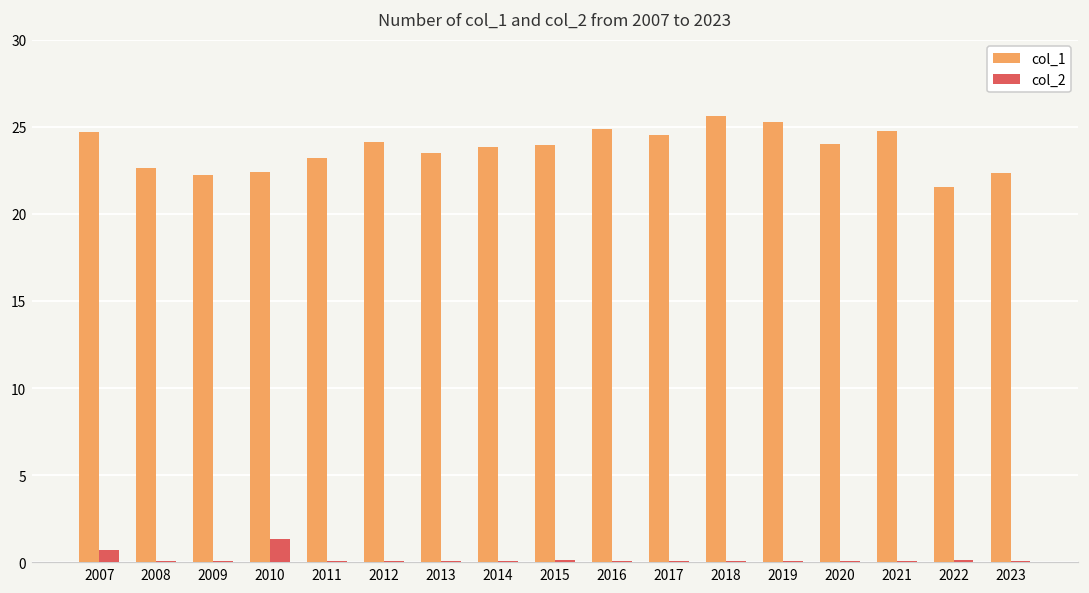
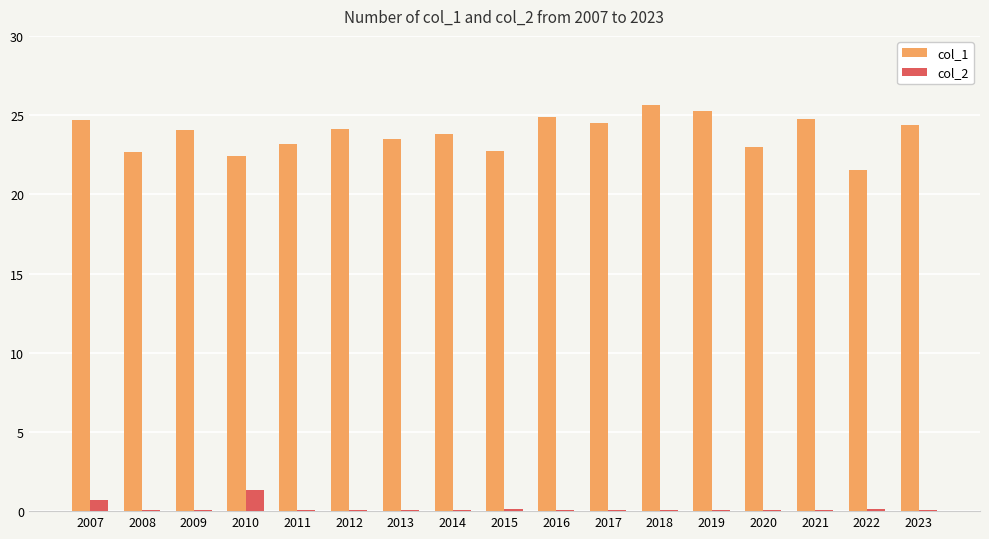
col_1, 2009: 22.2 -> 24.1
col_1, 2015: 24.0 -> 22.7
col_1, 2020: 24.0 -> 23.0
col_1, 2023: 22.3 -> 24.4
